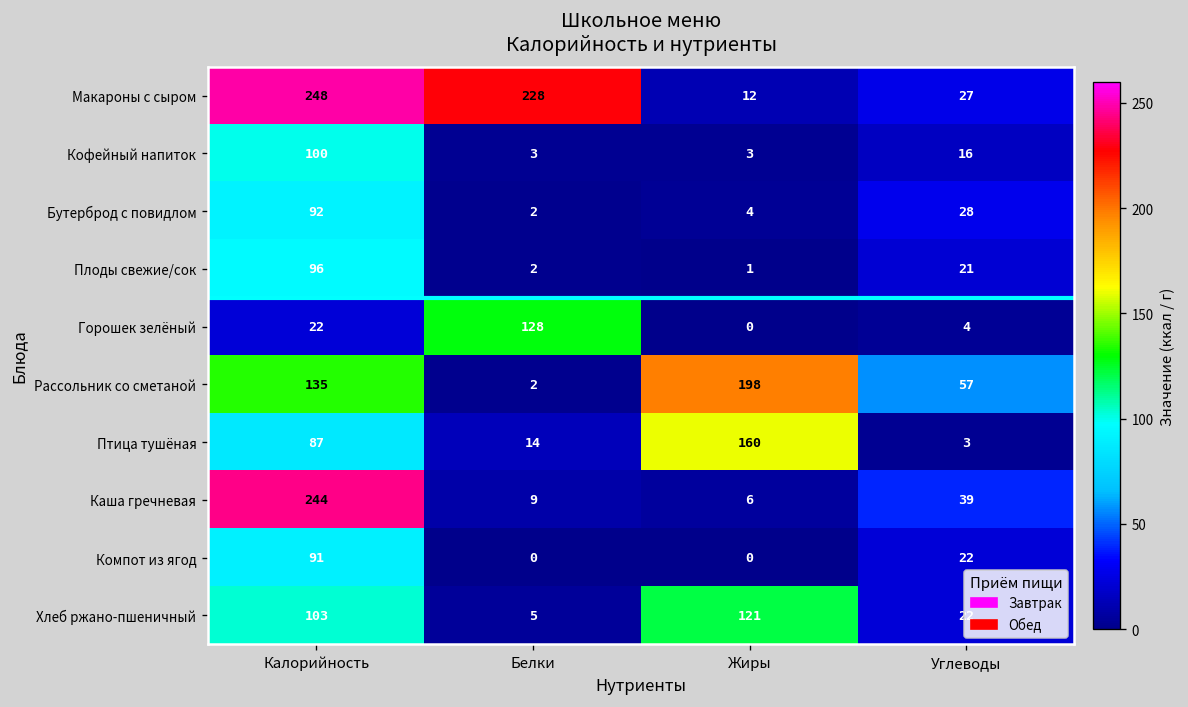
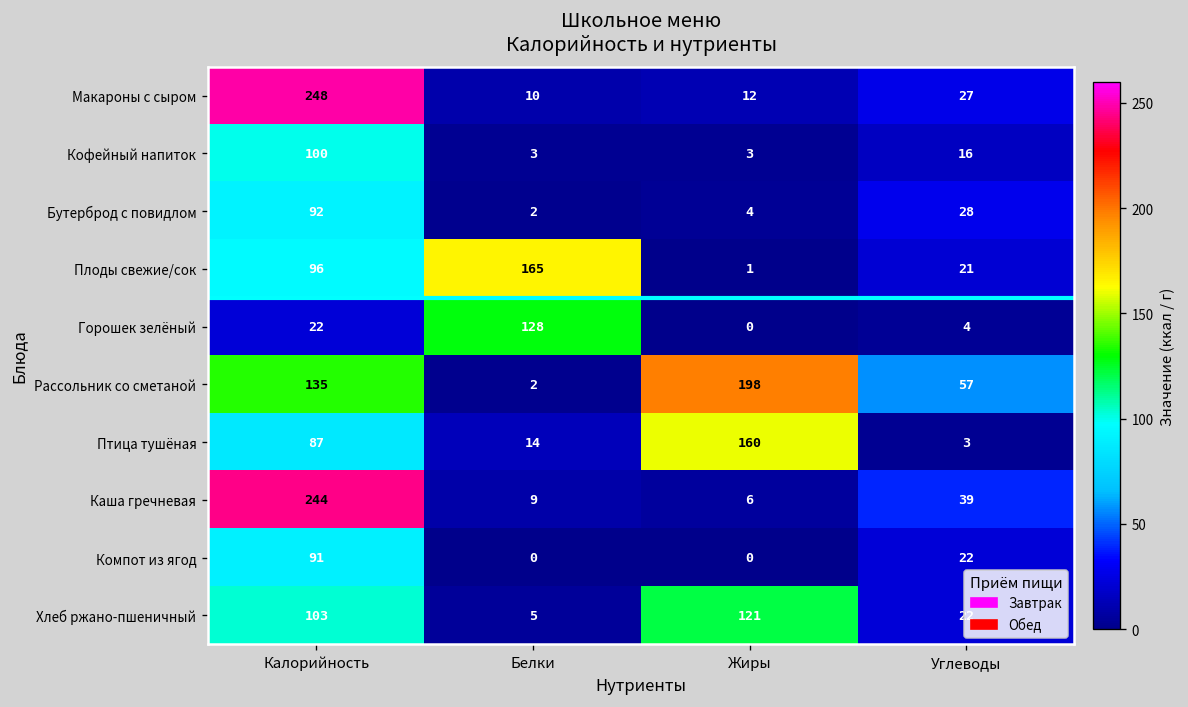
Макароны с сыром, Белки: 228 -> 10
Плоды свежие/сок, Белки: 2 -> 165
